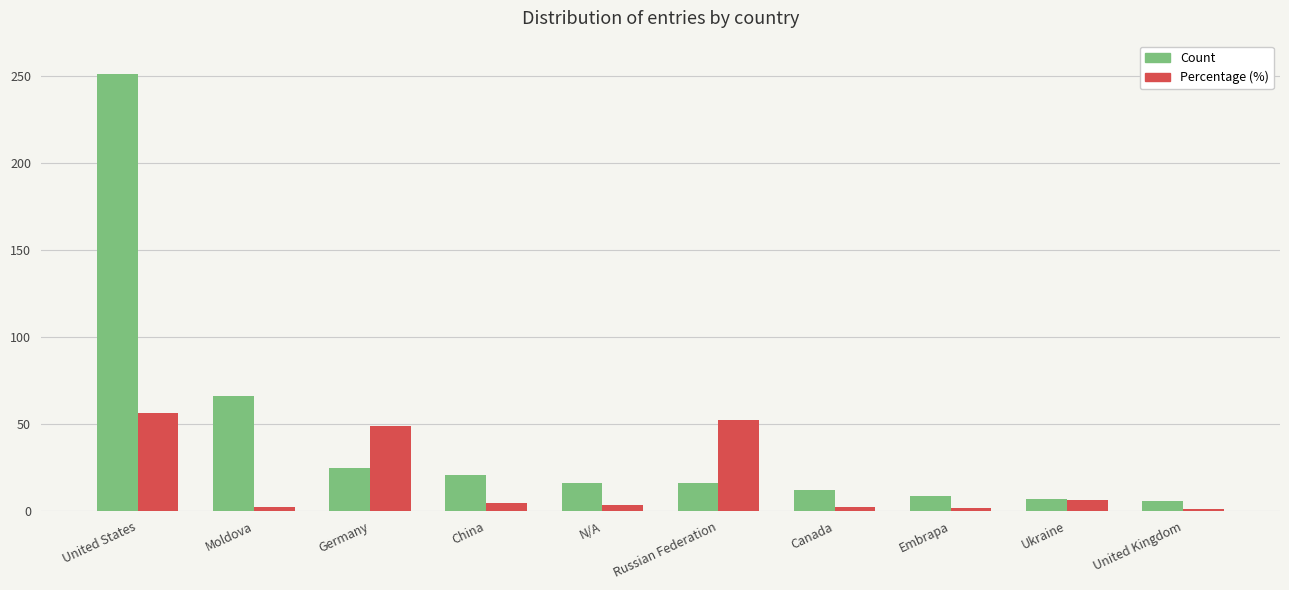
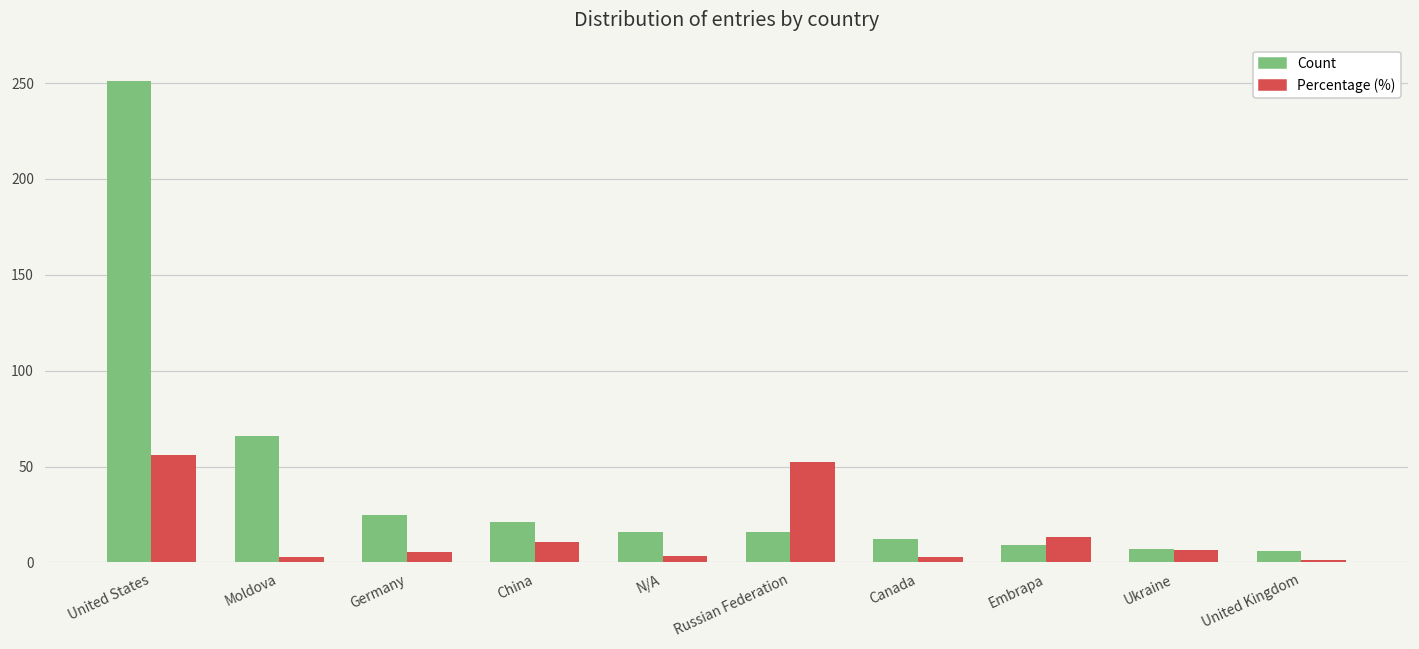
Percentage (%), Germany: 49 -> 6
Percentage (%), China: 5 -> 11
Percentage (%), Embrapa: 2 -> 13
